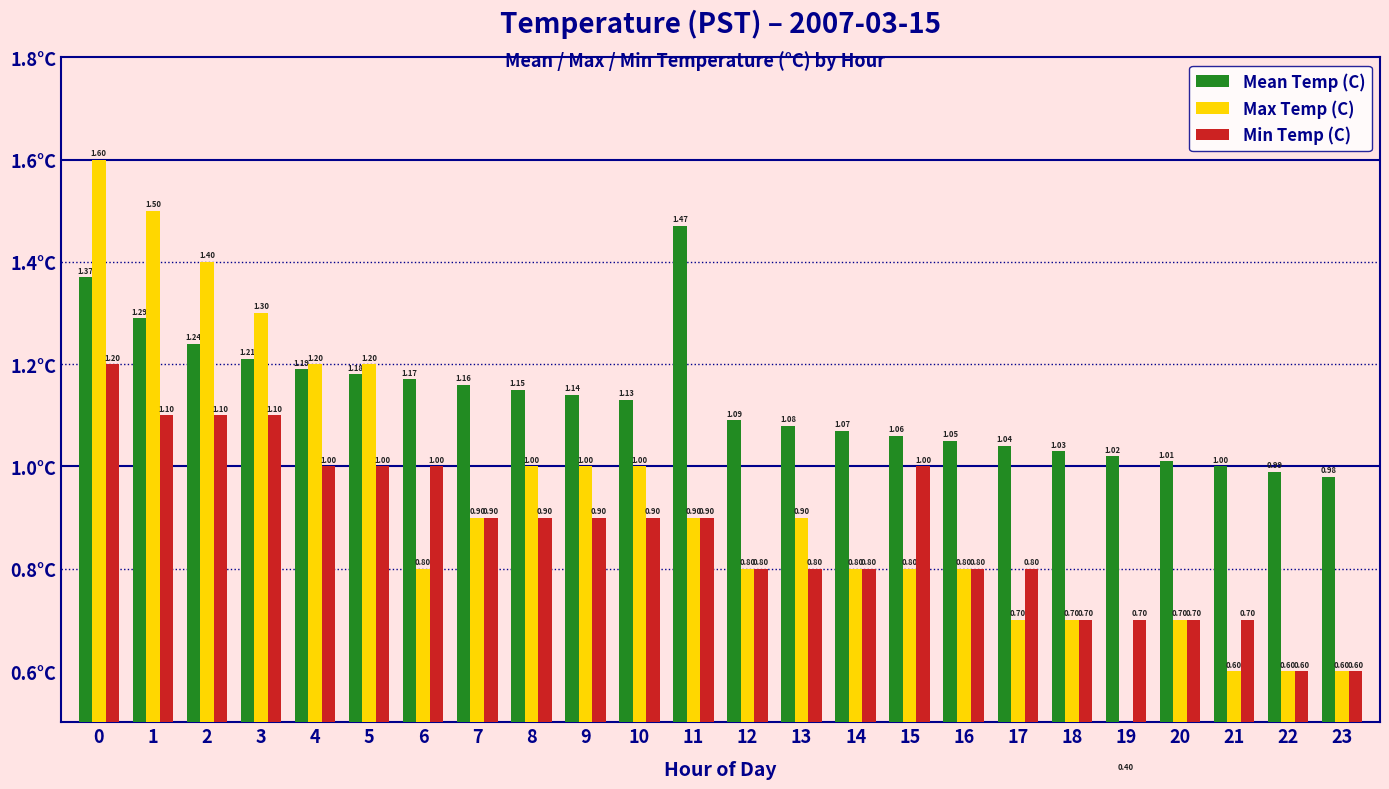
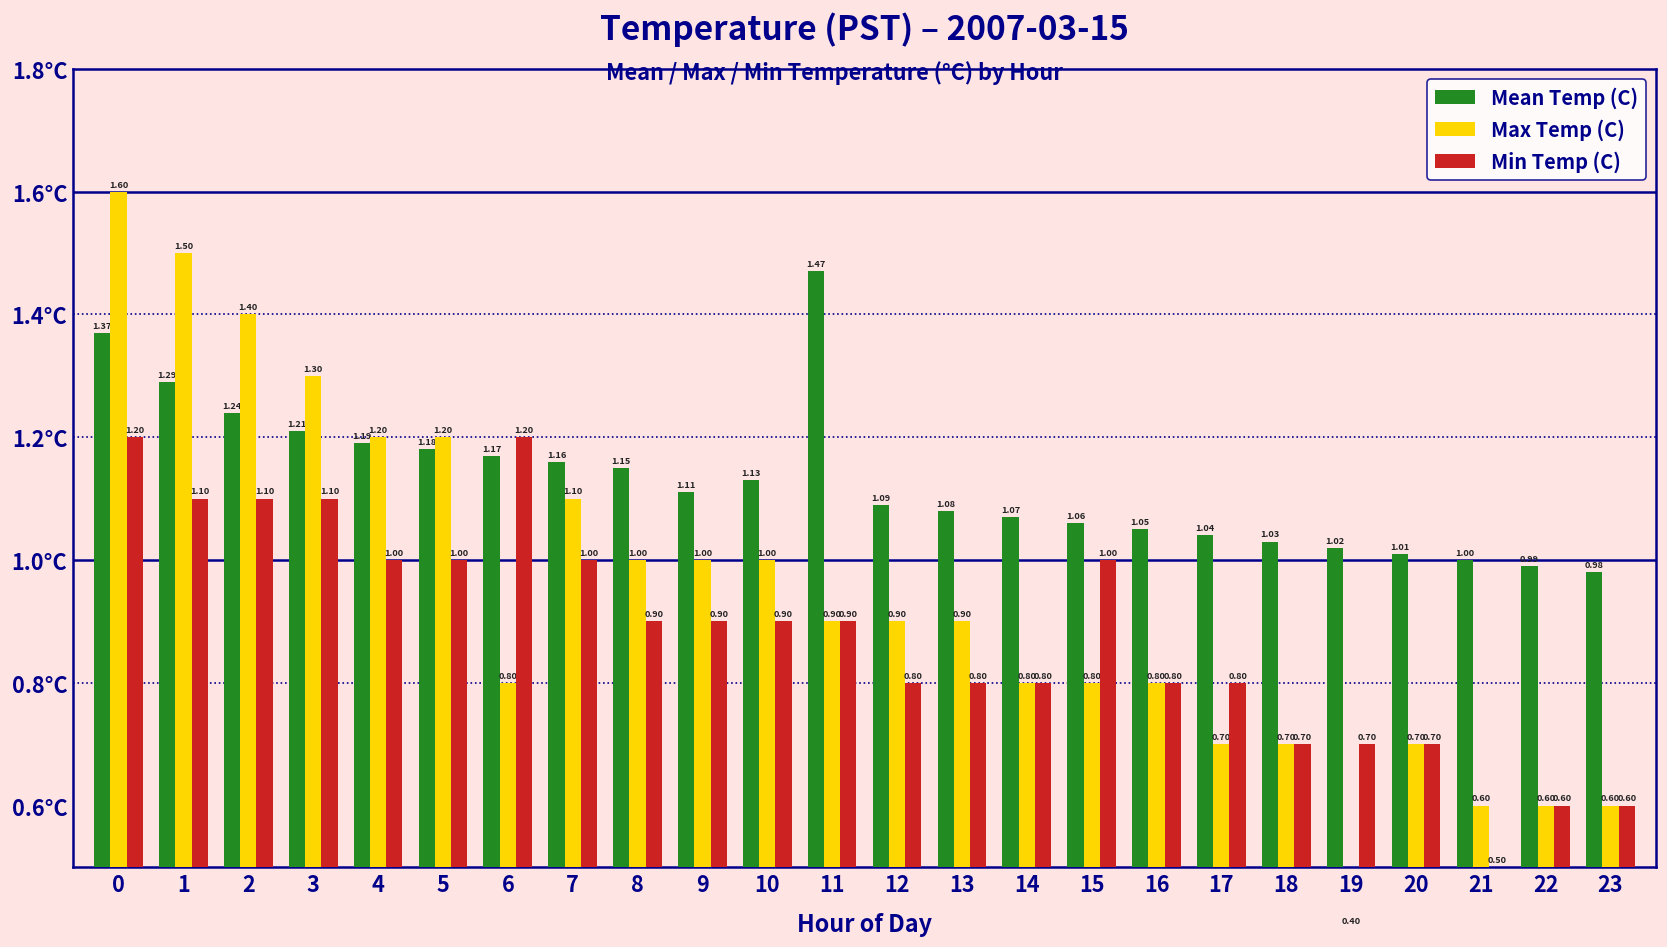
Min Temp (C), 6: 1.00 -> 1.20
Max Temp (C), 7: 0.90 -> 1.10
Min Temp (C), 7: 0.90 -> 1.00
Mean Temp (C), 9: 1.14 -> 1.11
Max Temp (C), 12: 0.80 -> 0.90
Min Temp (C), 21: 0.70 -> 0.50
